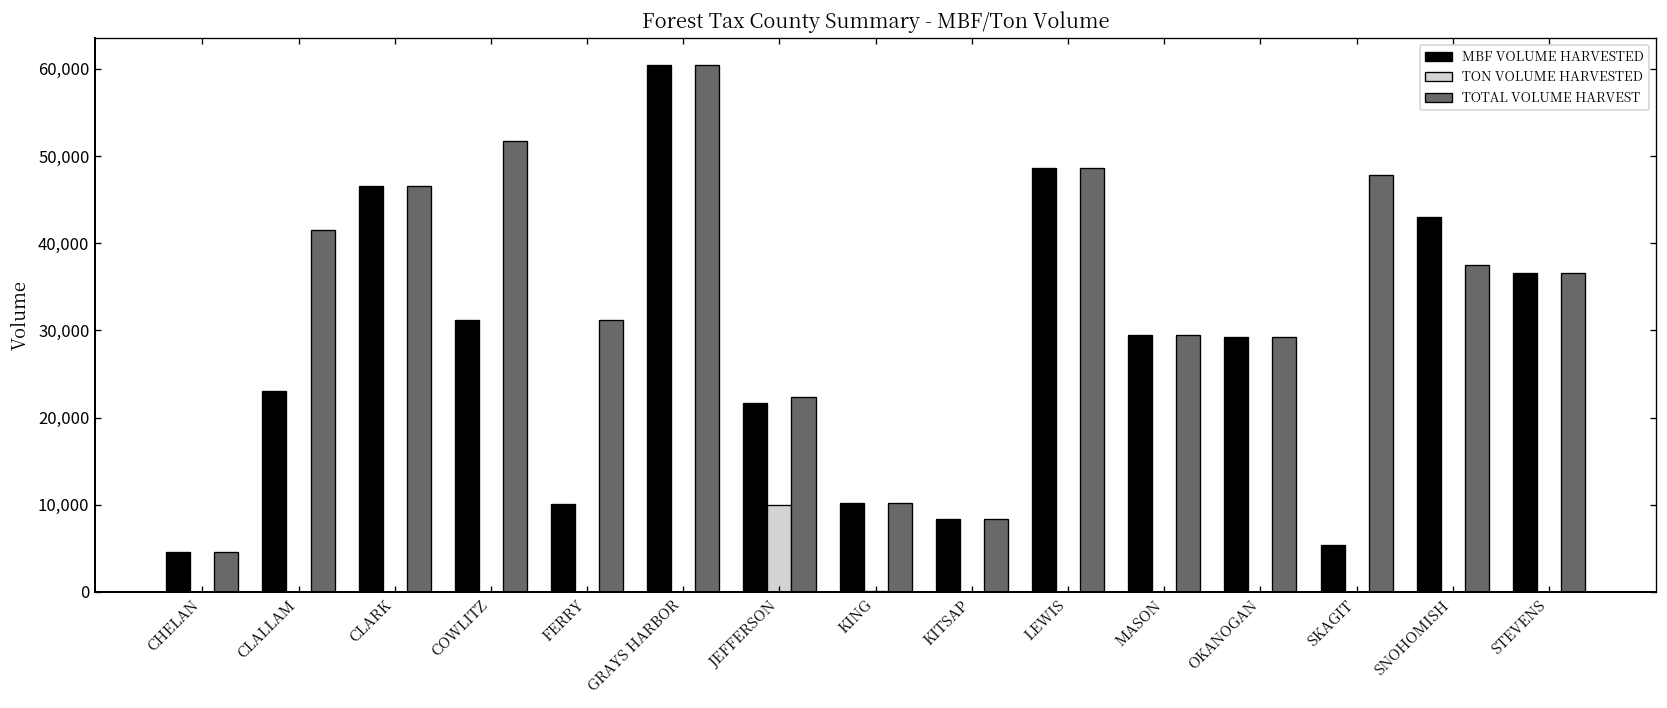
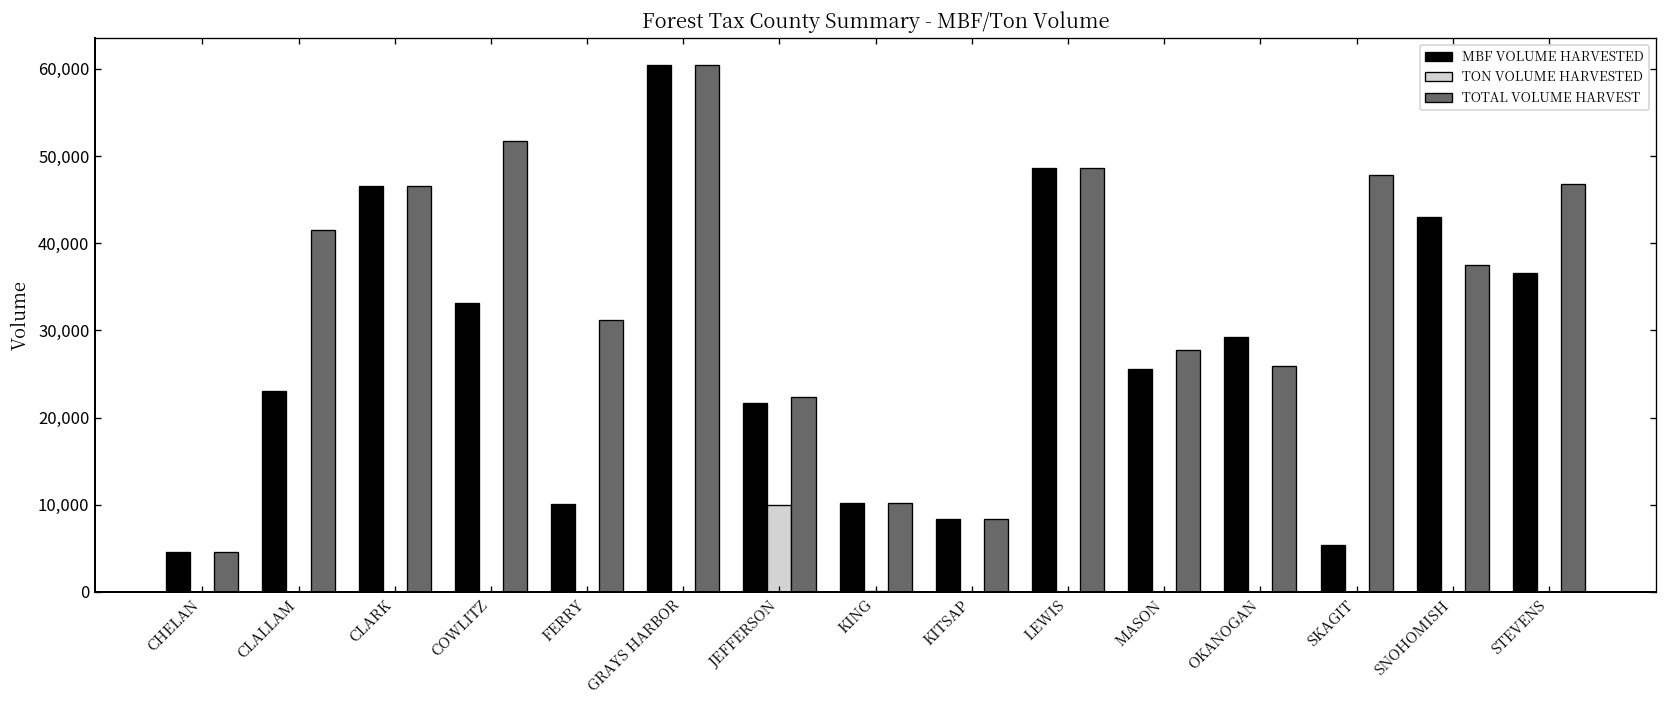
MBF VOLUME HARVESTED, COWLITZ: 31,000 -> 33,000
MBF VOLUME HARVESTED, MASON: 29,000 -> 26,000
TOTAL VOLUME HARVEST, MASON: 29,000 -> 28,000
TOTAL VOLUME HARVEST, OKANOGAN: 29,000 -> 26,000
TOTAL VOLUME HARVEST, STEVENS: 37,000 -> 47,000
